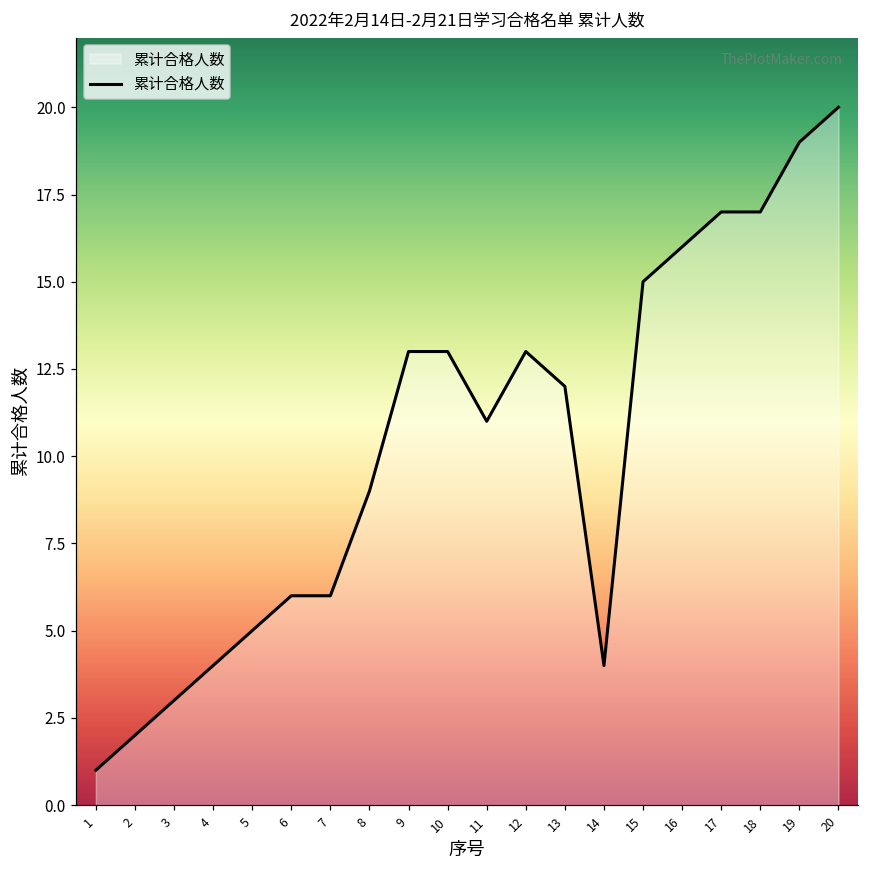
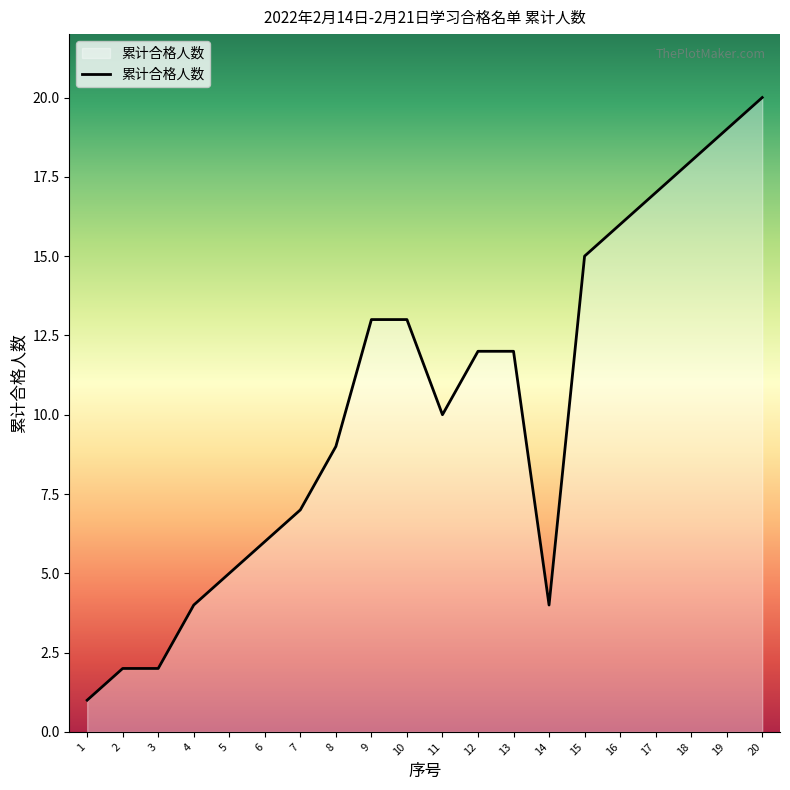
3: 3 -> 2
7: 6 -> 7
11: 11 -> 10
12: 13 -> 12
18: 17 -> 18
